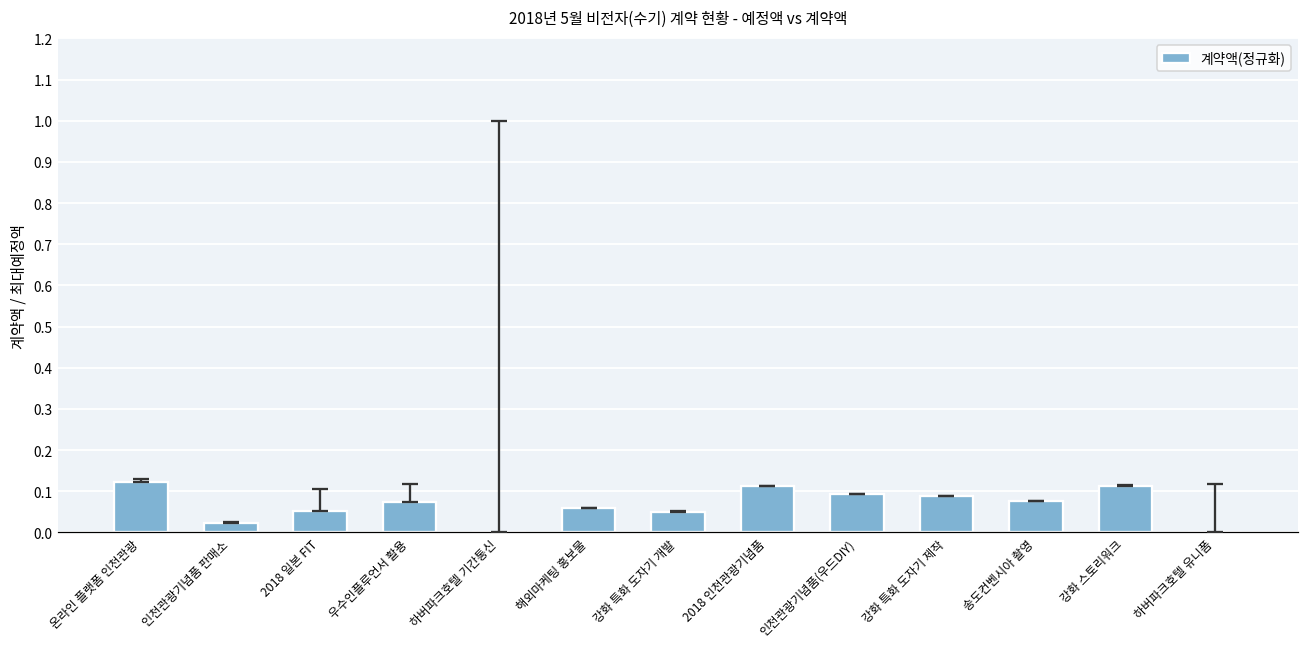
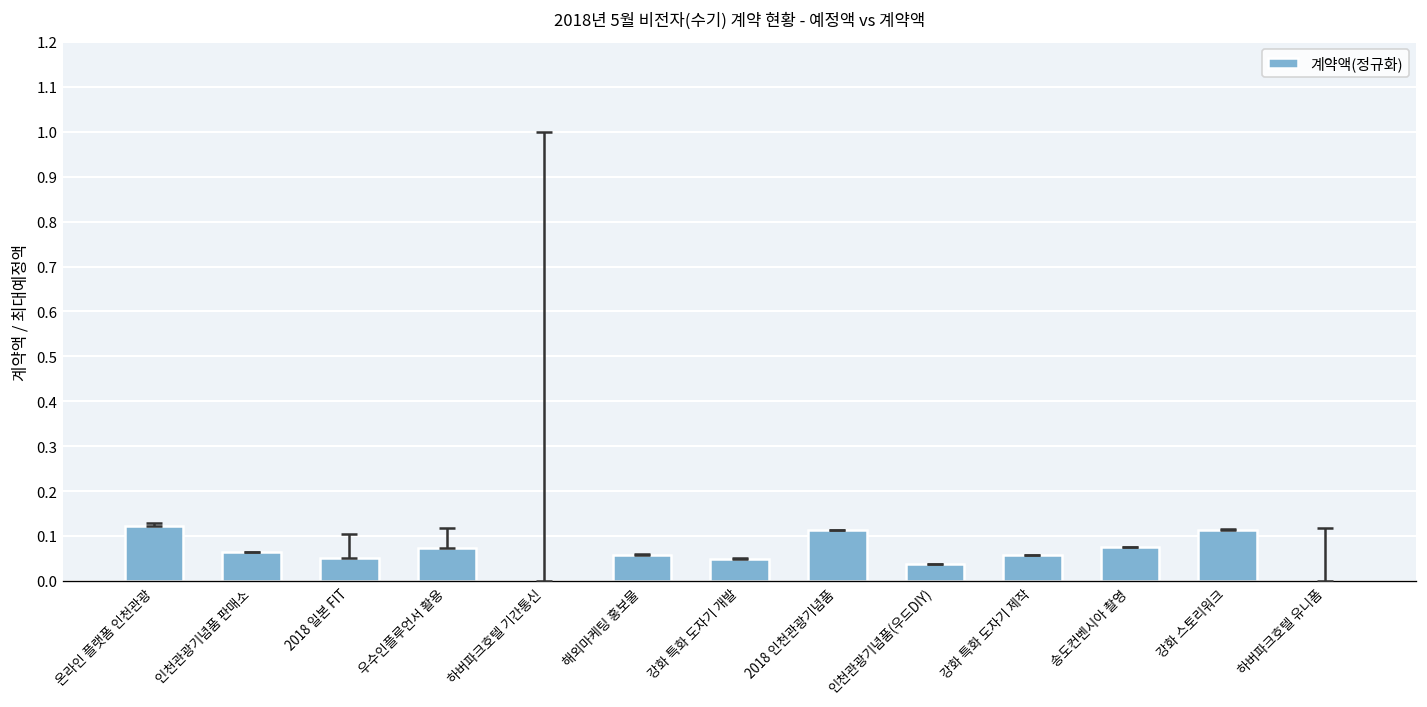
계약액(정규화), 인천관광기념품 판매소: 0.02 -> 0.06
계약액(정규화), 인천관광기념품(우드DIY): 0.09 -> 0.04
계약액(정규화), 강화 특화 도자기 제작: 0.09 -> 0.06
